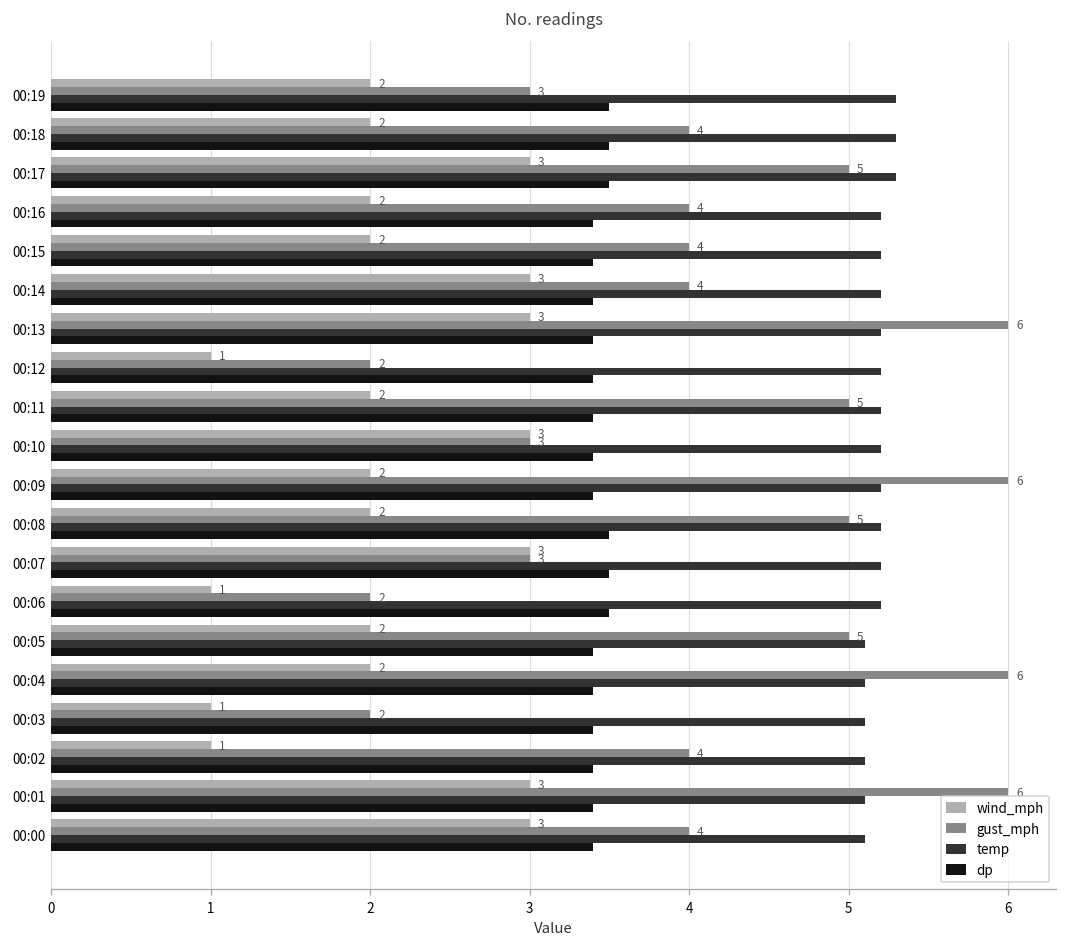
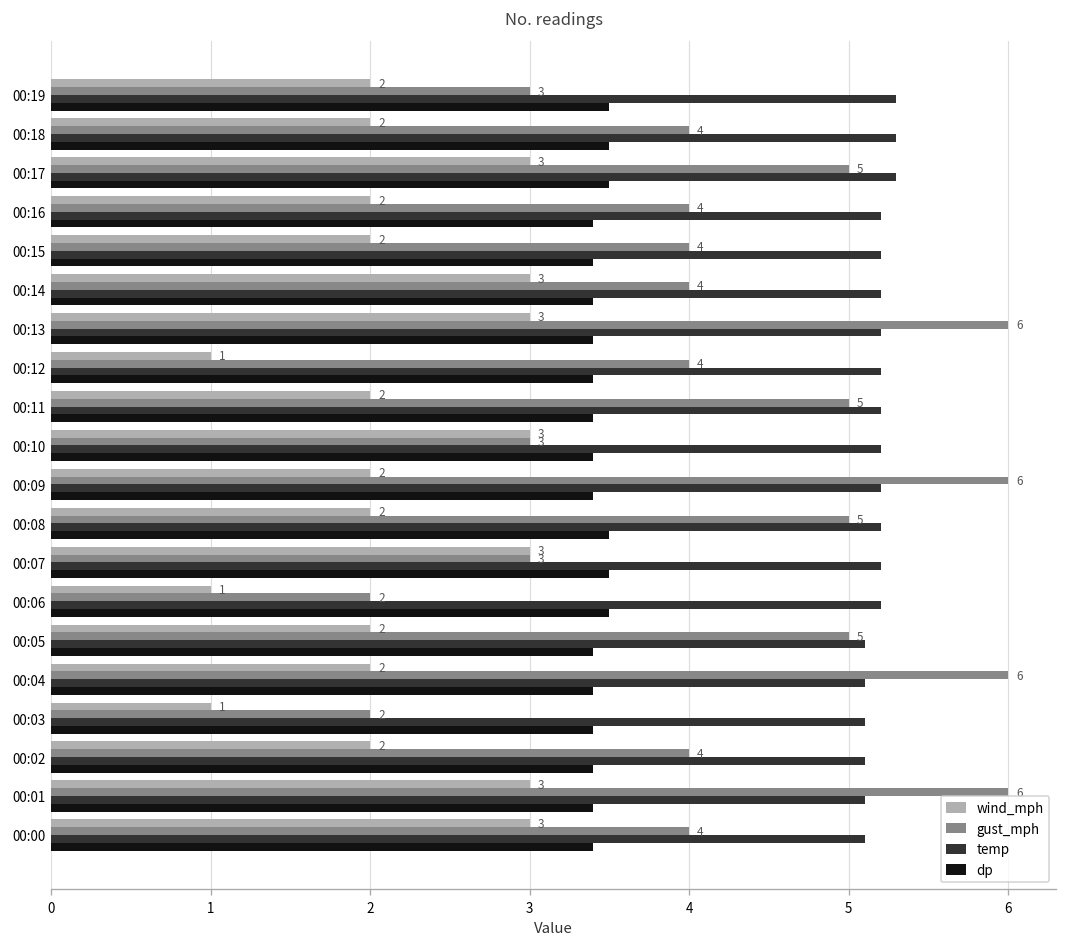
gust_mph, 00:12: 2 -> 4
wind_mph, 00:02: 1 -> 2
